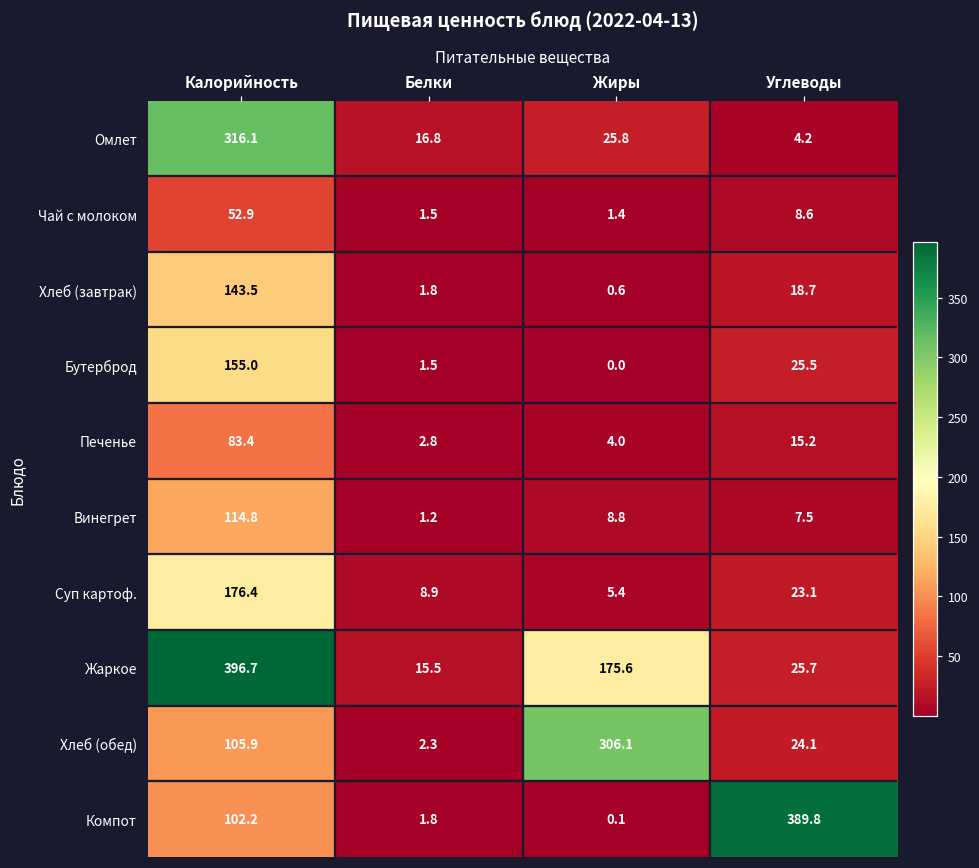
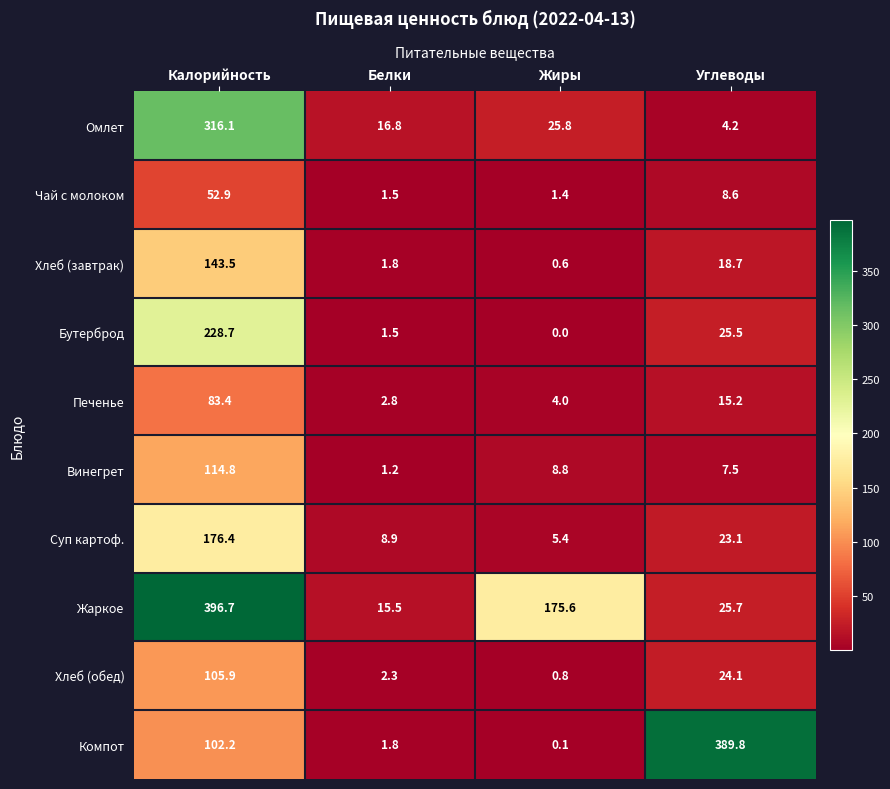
Бутерброд, Калорийность: 155.0 -> 228.7
Хлеб (обед), Жиры: 306.1 -> 0.8
